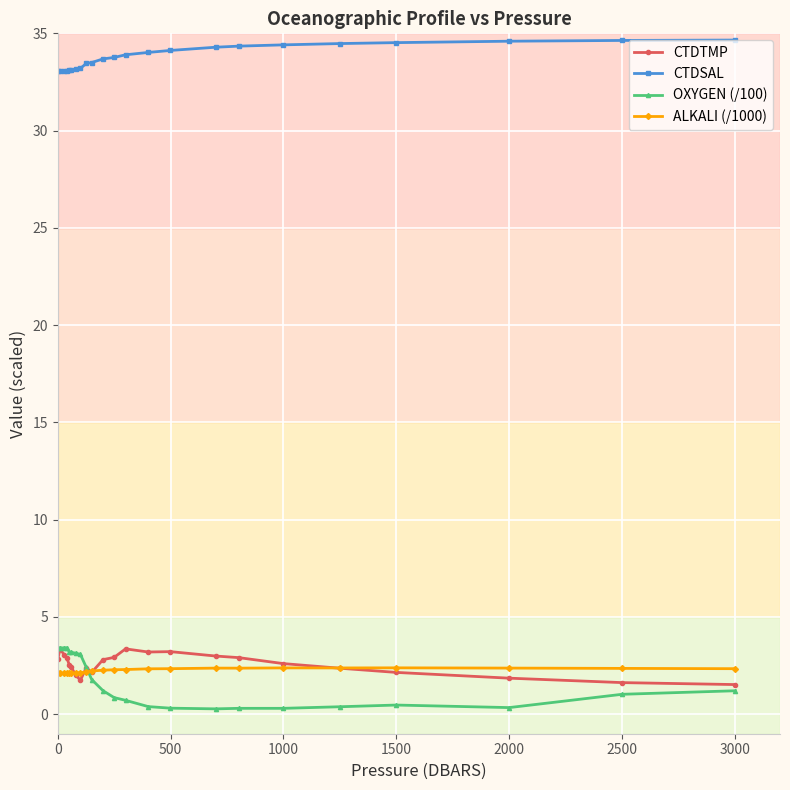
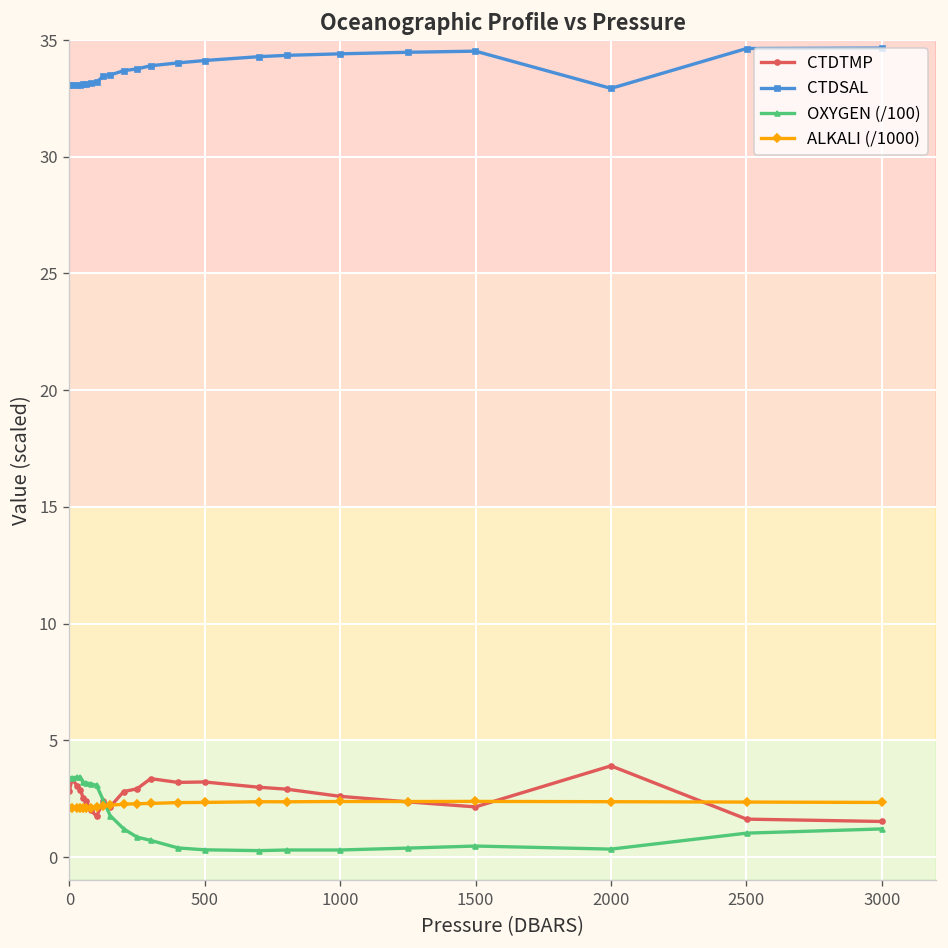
CTDTMP, 2000: 1.9 -> 3.9
CTDSAL, 2000: 34.6 -> 32.9
